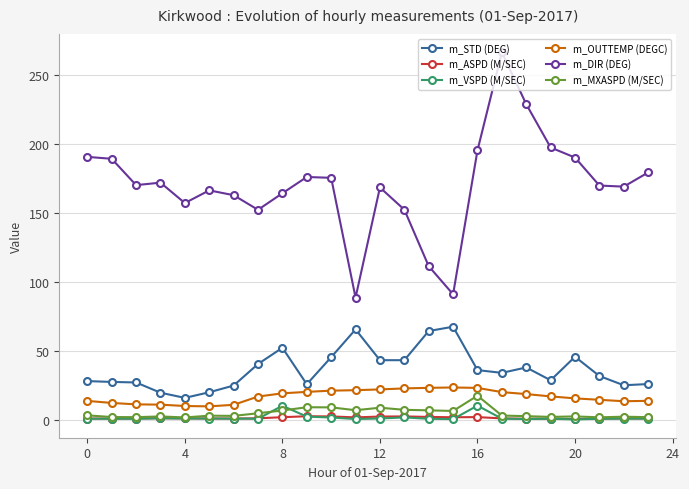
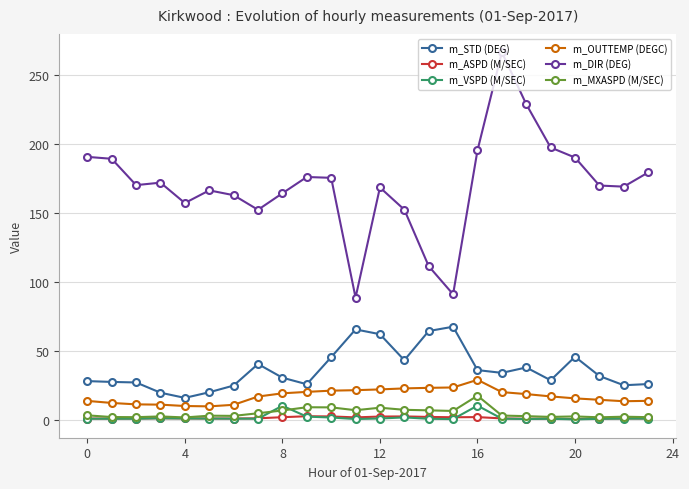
m_STD (DEG), 8: 52 -> 31
m_STD (DEG), 12: 43 -> 62
m_OUTTEMP (DEGC), 16: 23 -> 29
